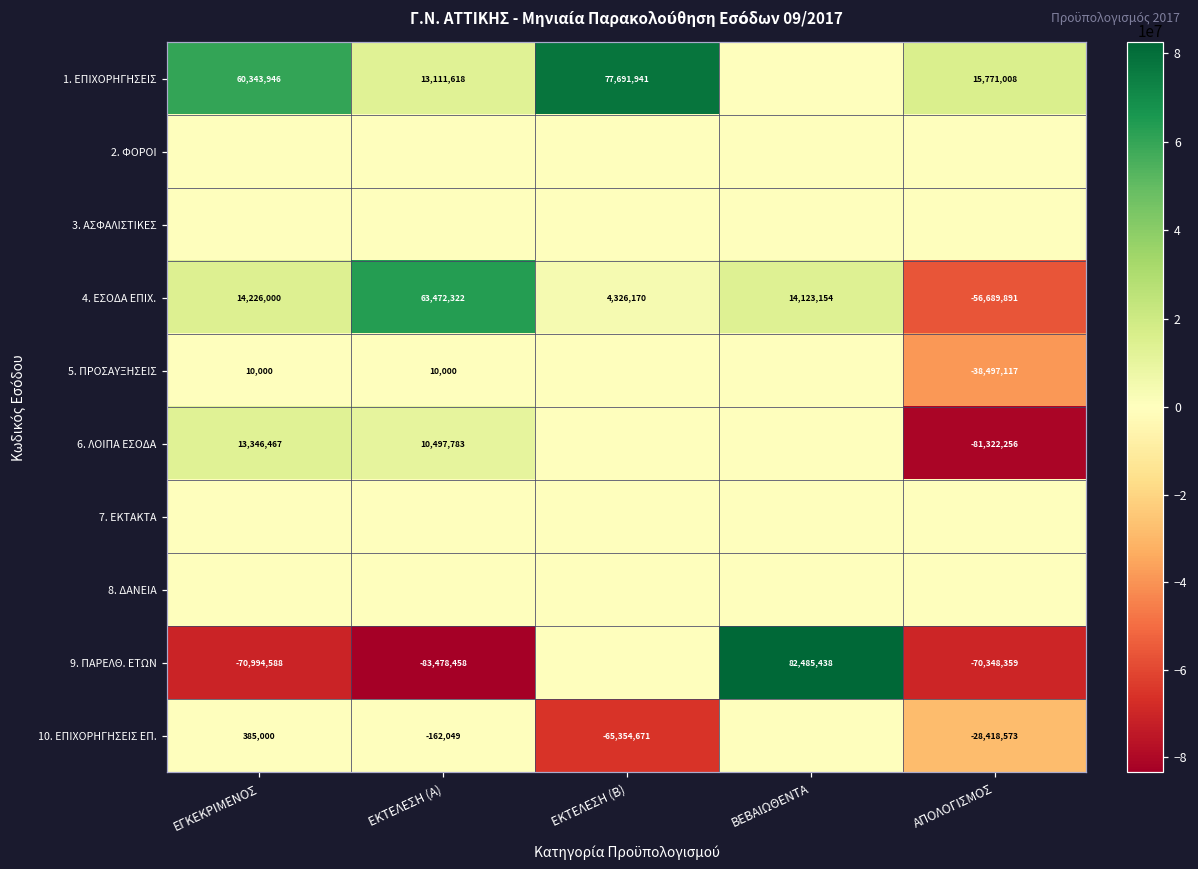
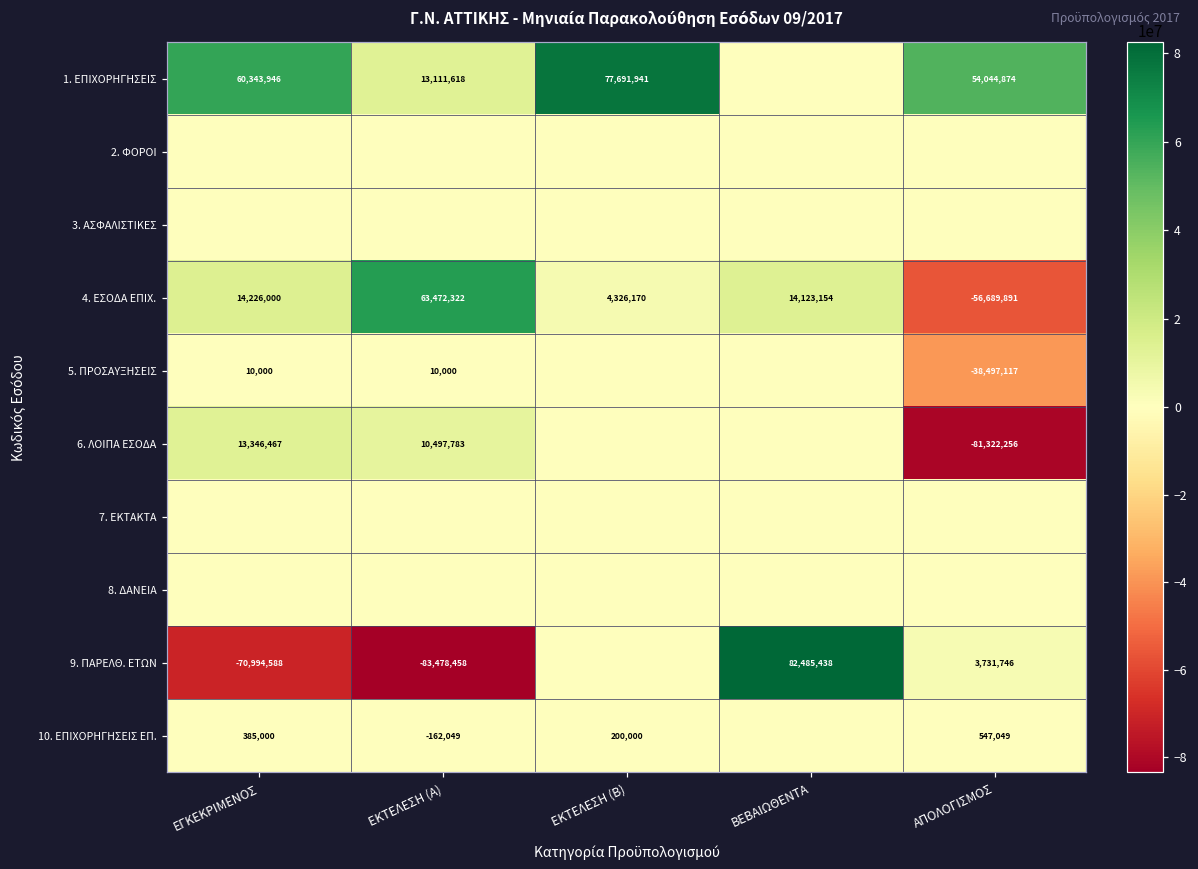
1. ΕΠΙΧΟΡΗΓΗΣΕΙΣ, ΑΠΟΛΟΓΙΣΜΟΣ: 15,771,008 -> 54,044,874
9. ΠΑΡΕΛΘ. ΕΤΩΝ, ΑΠΟΛΟΓΙΣΜΟΣ: -70,348,359 -> 3,731,746
10. ΕΠΙΧΟΡΗΓΗΣΕΙΣ ΕΠ., ΕΚΤΕΛΕΣΗ (Β): -65,354,671 -> 200,000
10. ΕΠΙΧΟΡΗΓΗΣΕΙΣ ΕΠ., ΑΠΟΛΟΓΙΣΜΟΣ: -28,418,573 -> 547,049
